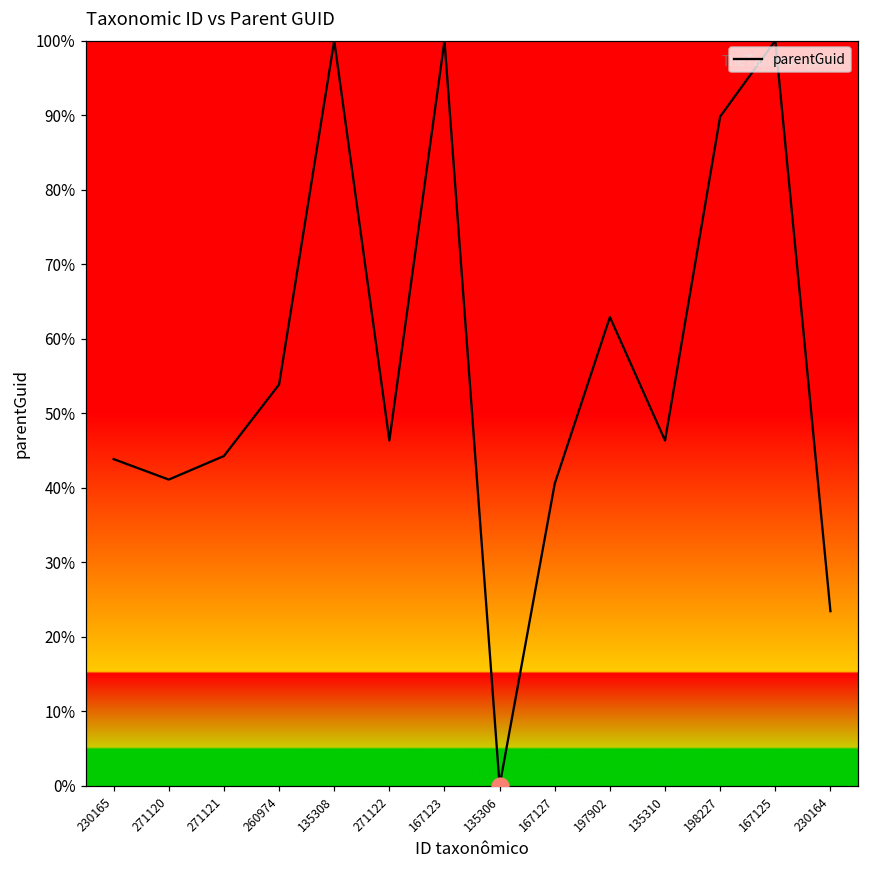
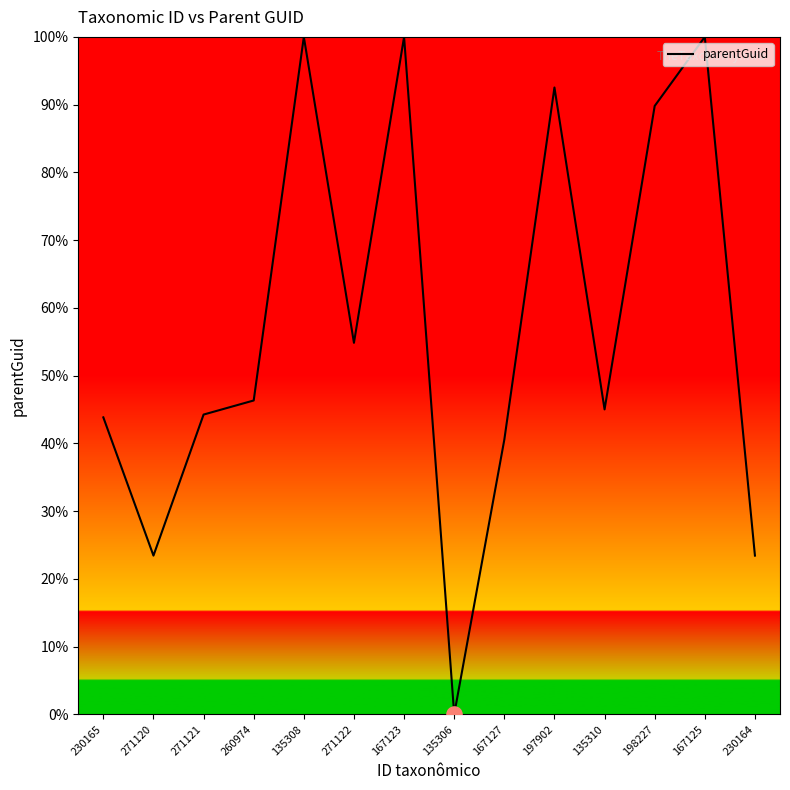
parentGuid, 271120: 41% -> 23%
parentGuid, 260974: 54% -> 46%
parentGuid, 271122: 46% -> 55%
parentGuid, 197902: 63% -> 93%
parentGuid, 135310: 46% -> 45%
